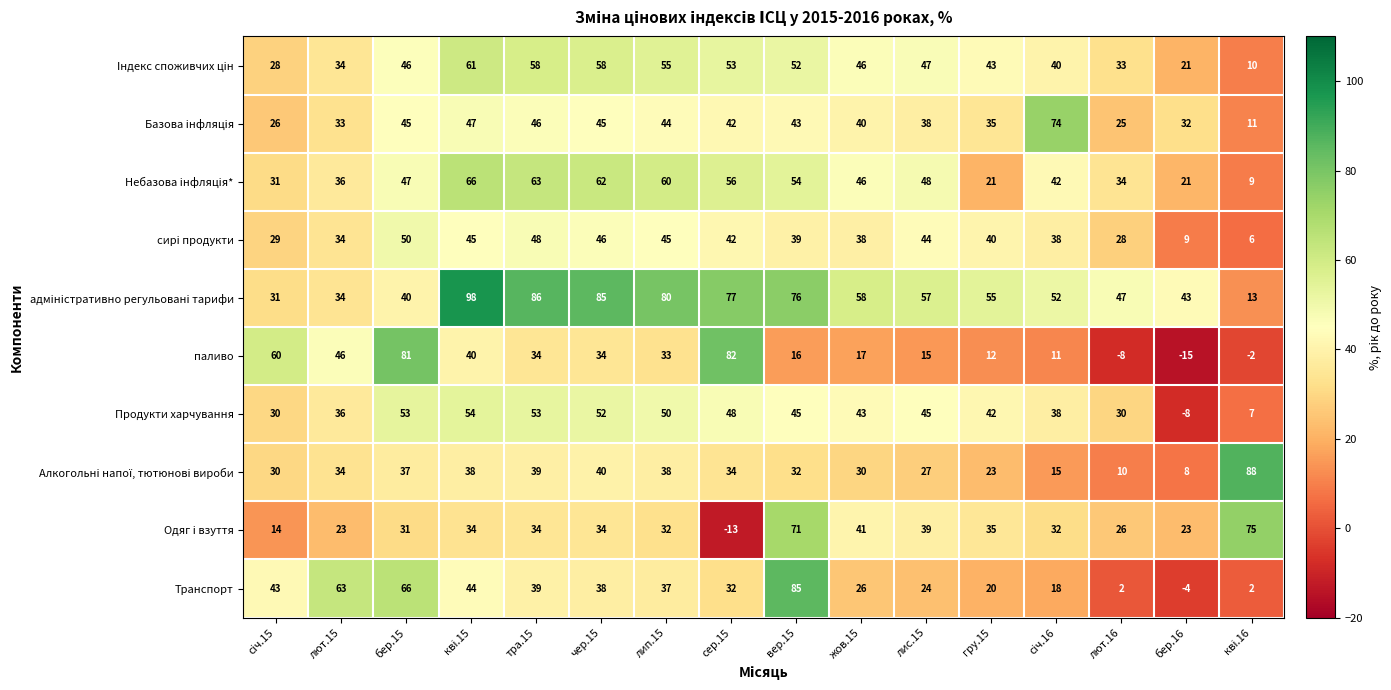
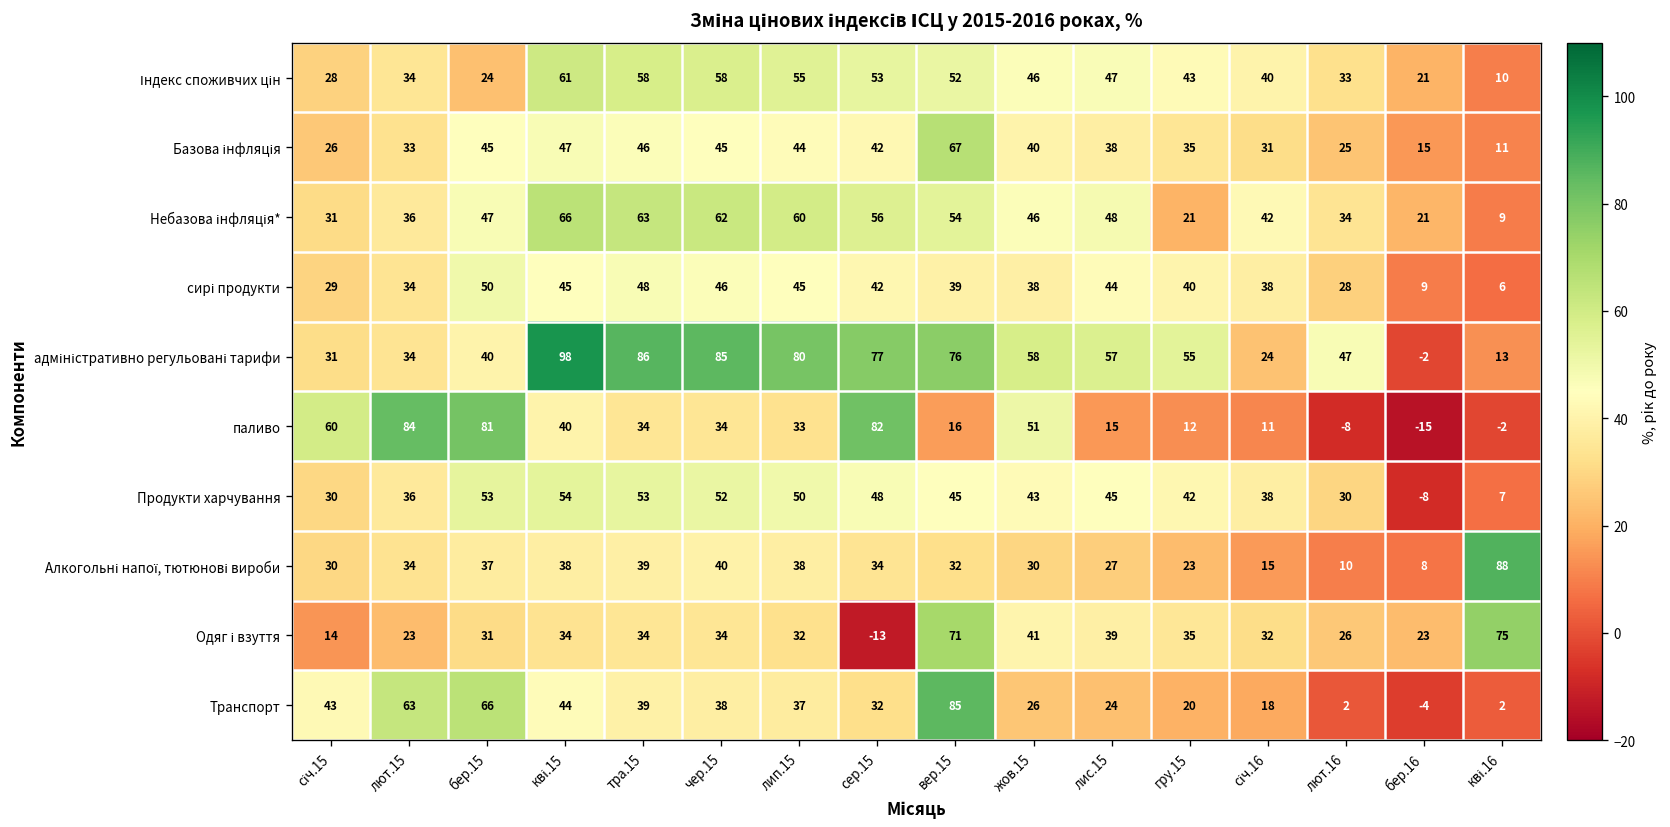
Індекс споживчих цін, бер.15: 46 -> 24
Базова інфляція, вер.15: 43 -> 67
Базова інфляція, січ.16: 74 -> 31
Базова інфляція, бер.16: 32 -> 15
адміністративно регульовані тарифи, січ.16: 52 -> 24
адміністративно регульовані тарифи, бер.16: 43 -> -2
паливо, лют.15: 46 -> 84
паливо, жов.15: 17 -> 51
